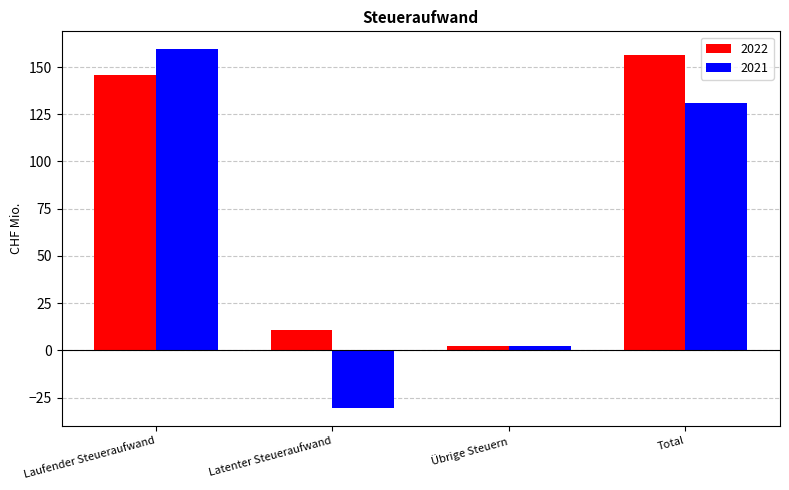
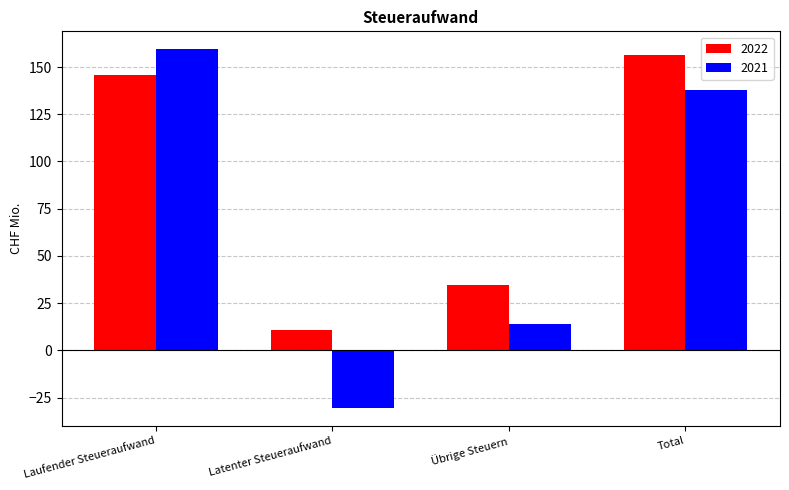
2022, Übrige Steuern: 2 -> 35
2021, Übrige Steuern: 2 -> 14
2021, Total: 131 -> 138
